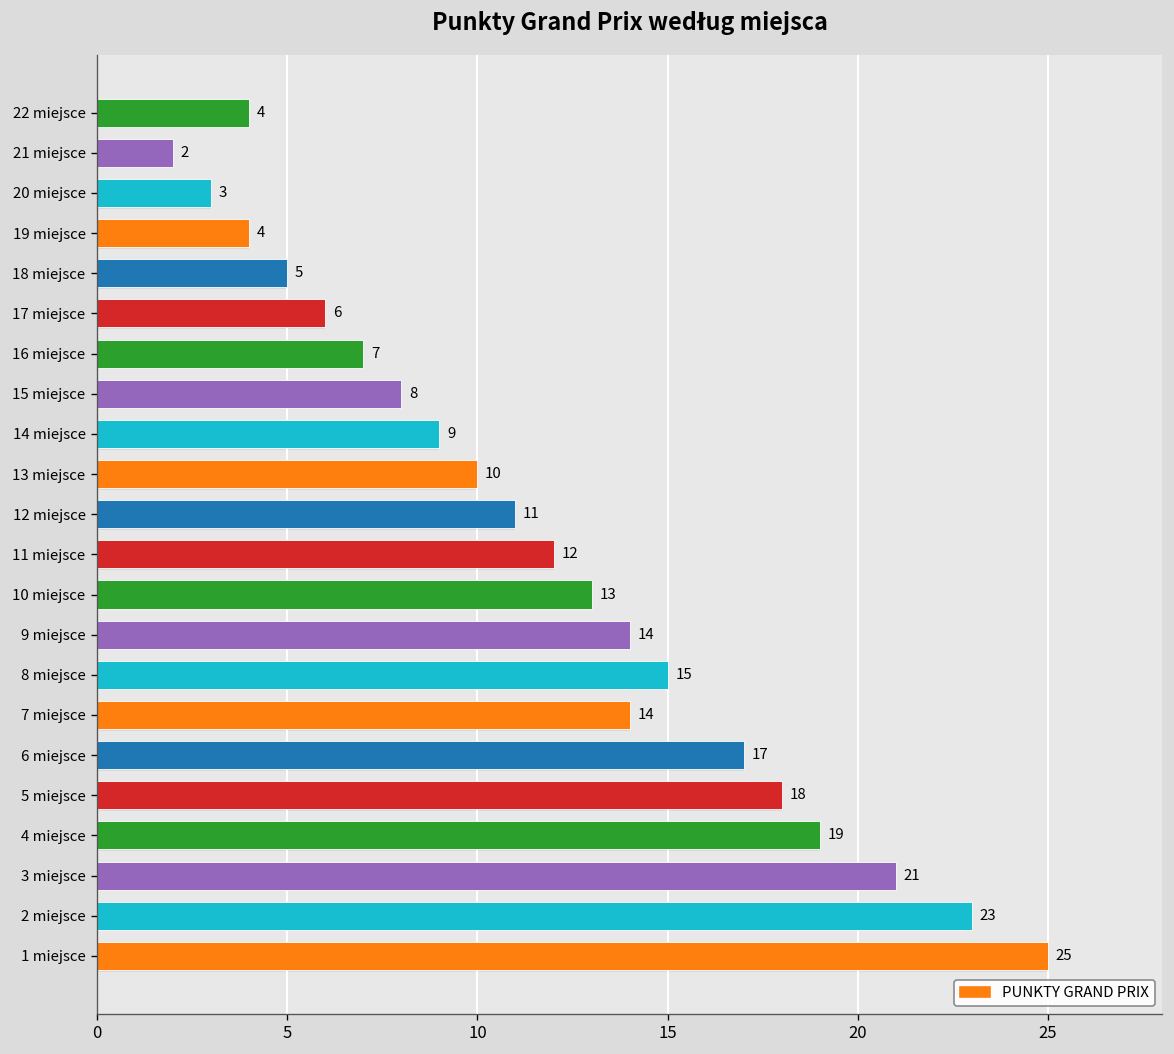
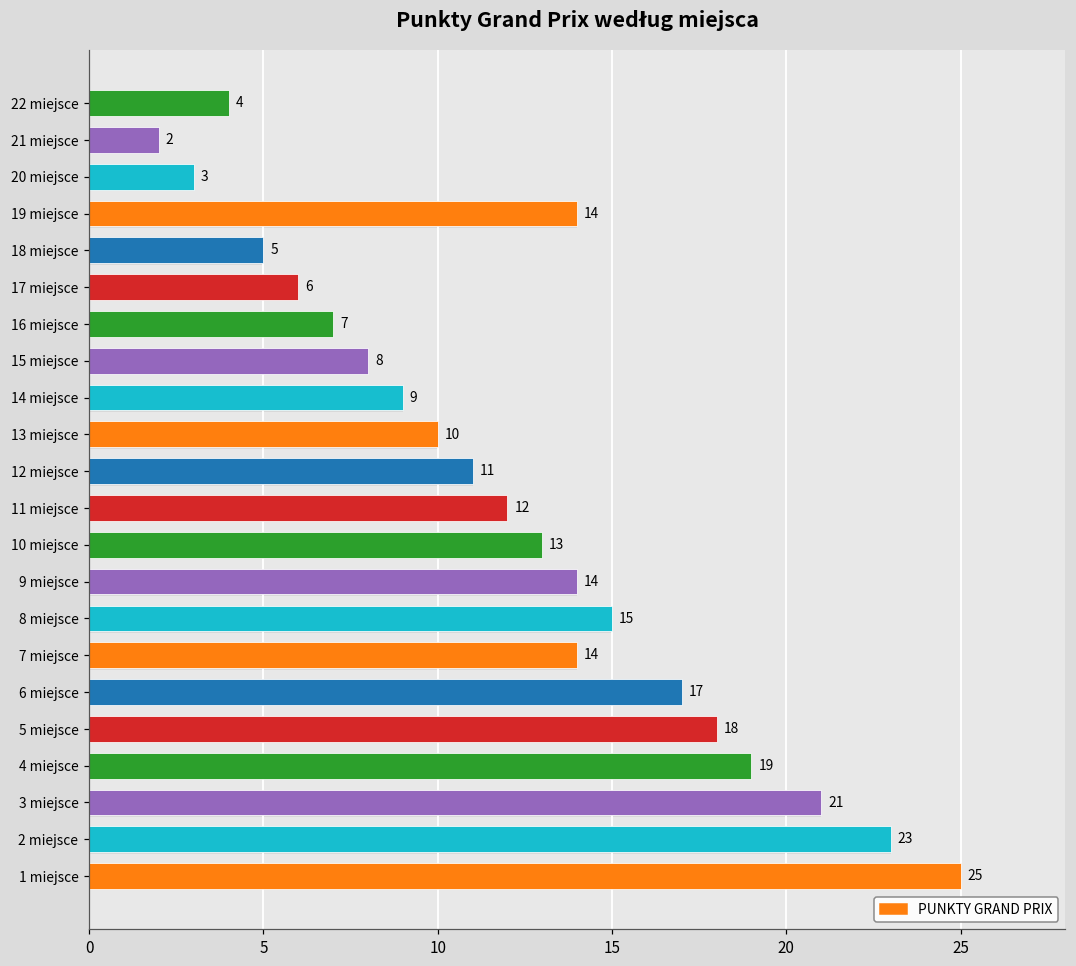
19 miejsce: 4 -> 14
